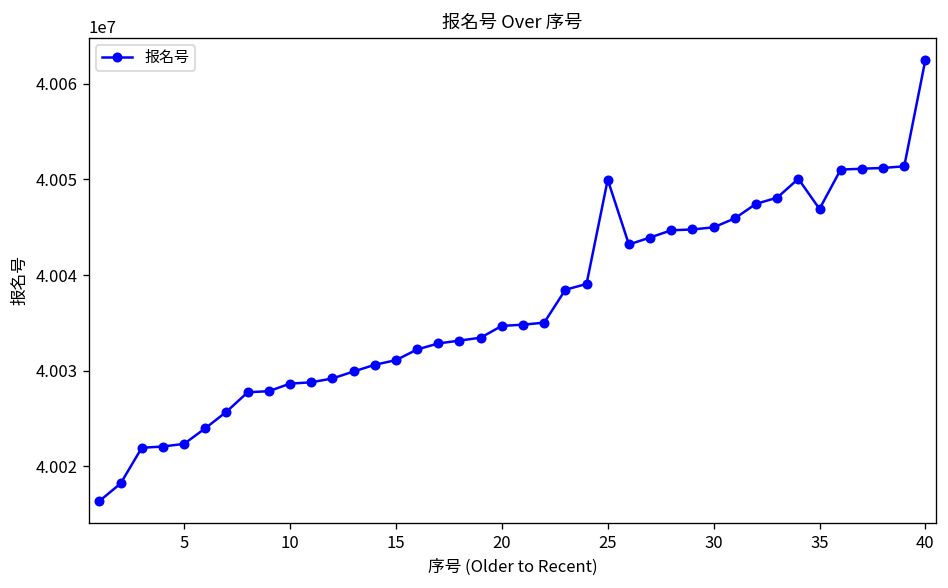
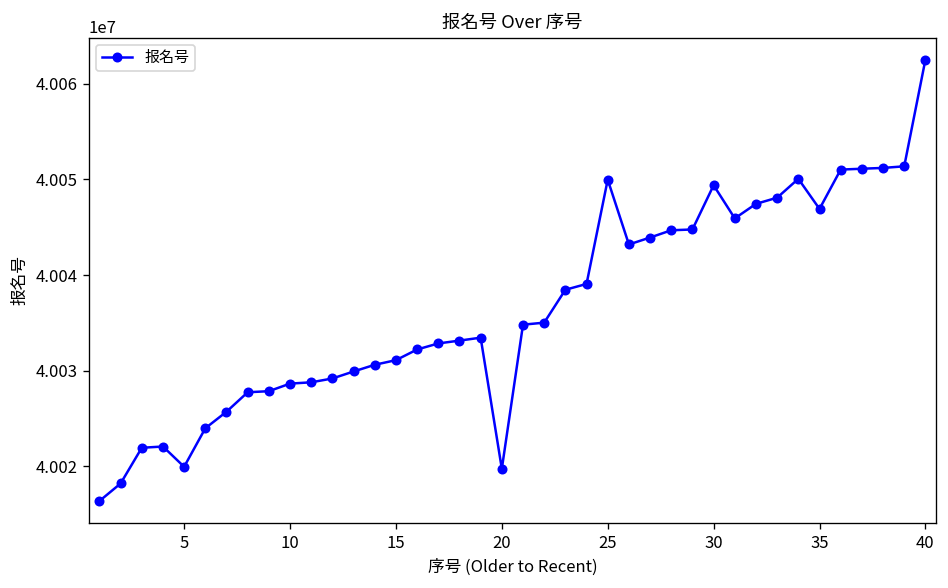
5: 40022000 -> 40020000
20: 40035000 -> 40020000
30: 40045000 -> 40049000
